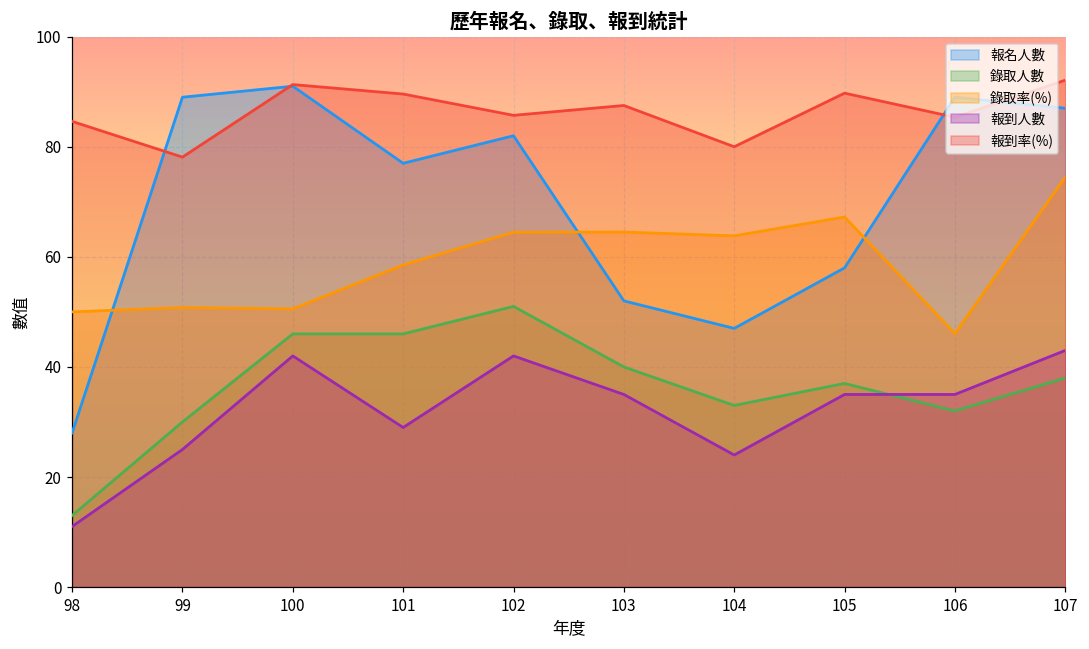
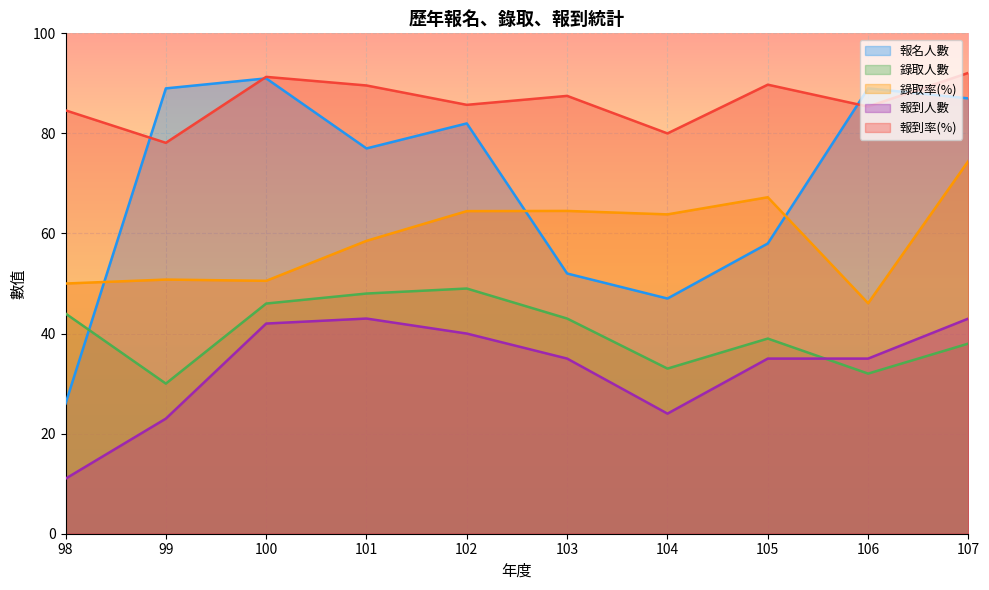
報名人數, 98: 28 -> 26
錄取人數, 98: 13 -> 44
報到人數, 99: 25 -> 23
錄取人數, 101: 46 -> 48
報到人數, 101: 29 -> 43
錄取人數, 102: 51 -> 49
報到人數, 102: 42 -> 40
錄取人數, 103: 40 -> 43
錄取人數, 105: 37 -> 39
